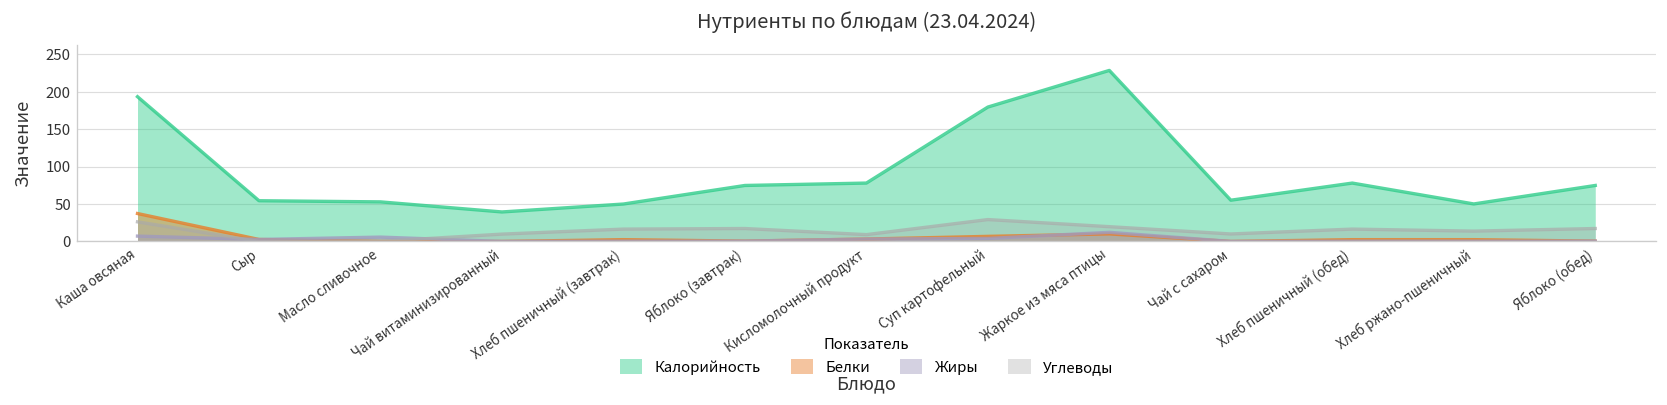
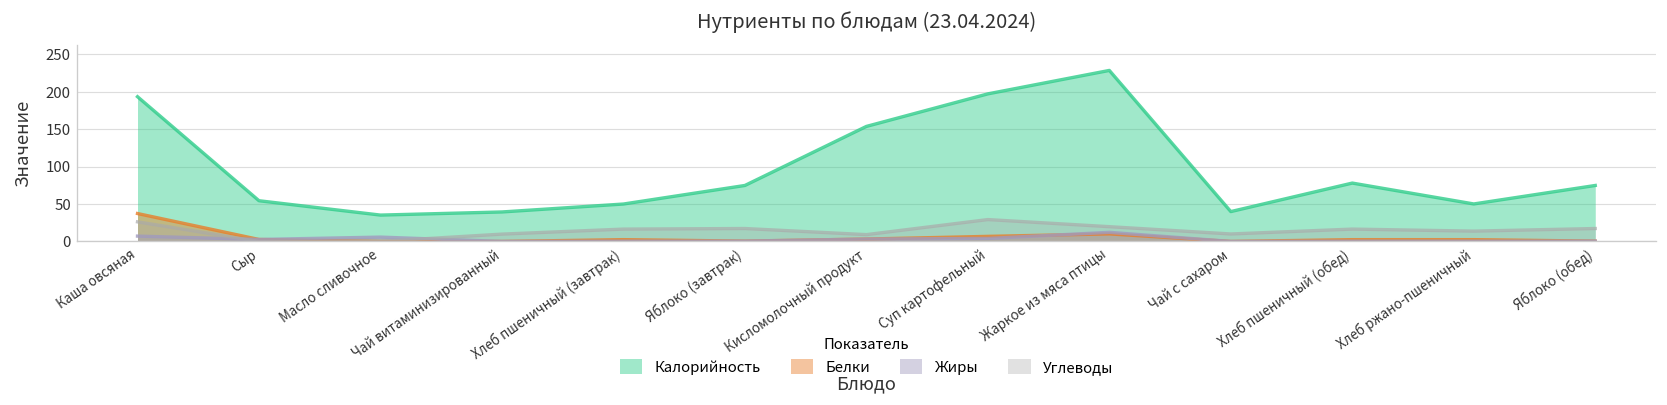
Калорийность, Масло сливочное: 50 -> 40
Калорийность, Кисломолочный продукт: 80 -> 150
Калорийность, Суп картофельный: 180 -> 200
Калорийность, Чай с сахаром: 60 -> 40
